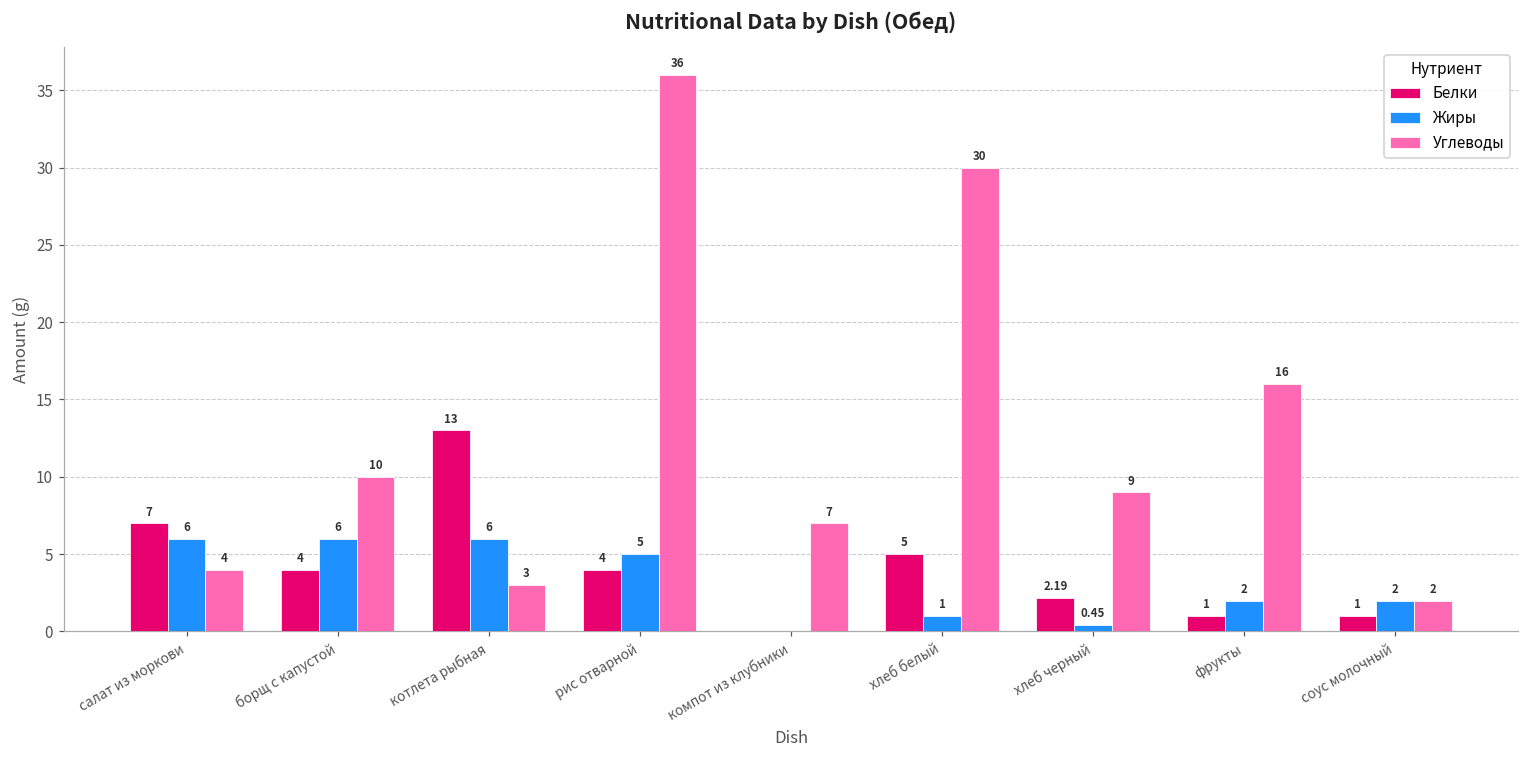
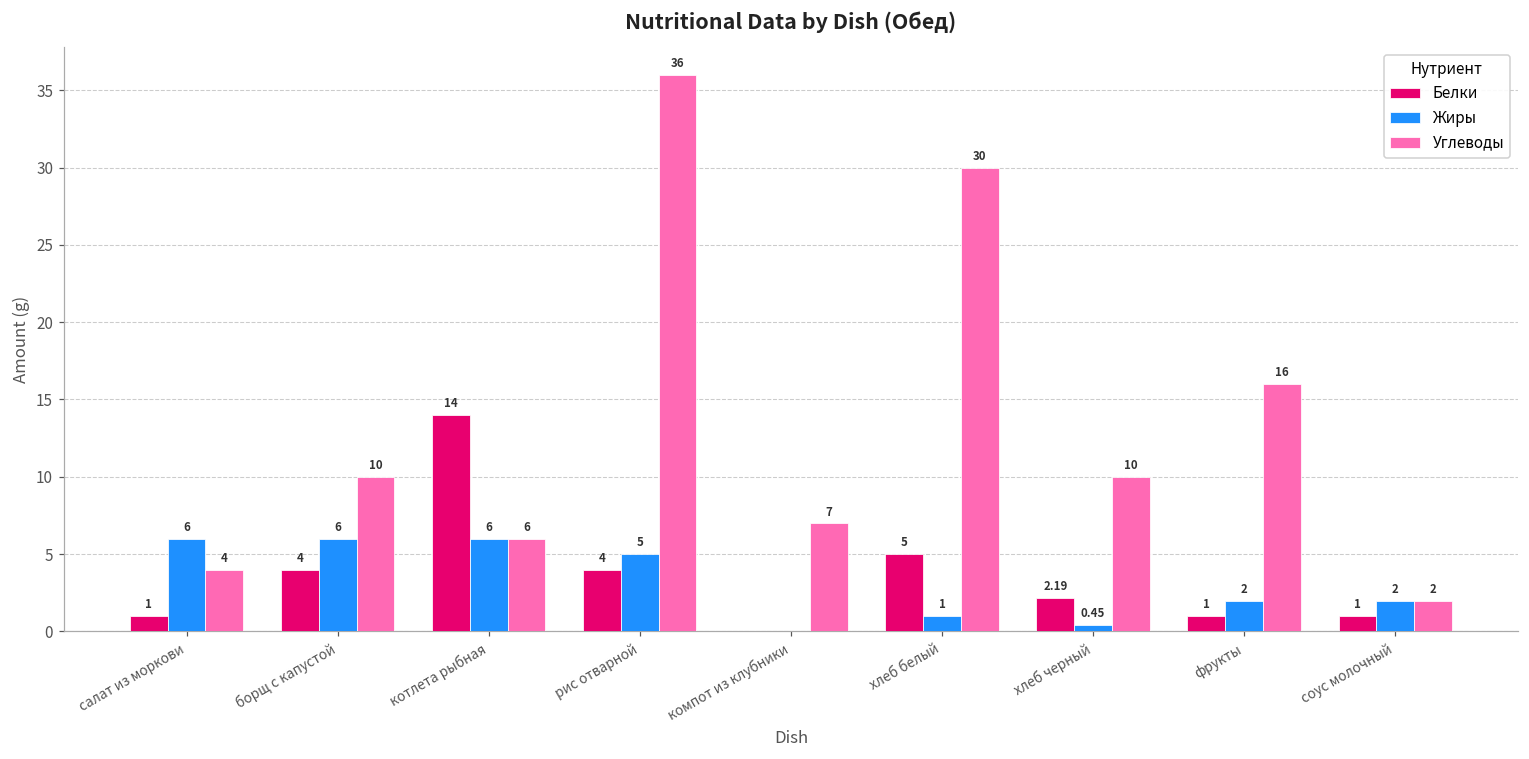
Белки, салат из моркови: 7 -> 1
Белки, котлета рыбная: 13 -> 14
Углеводы, котлета рыбная: 3 -> 6
Углеводы, хлеб черный: 9 -> 10
